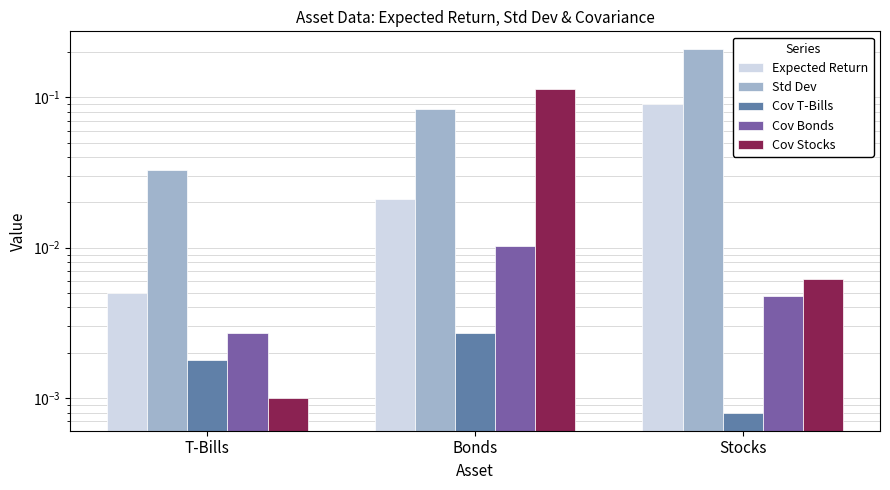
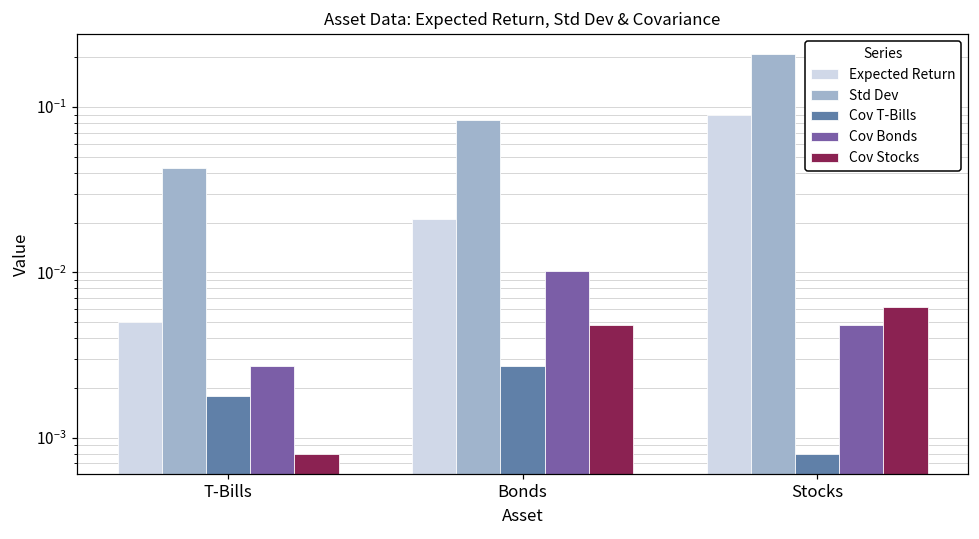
Std Dev, T-Bills: 0.033 -> 0.043
Cov Stocks, T-Bills: 0.0010 -> 0.0008
Cov Stocks, Bonds: 0.11 -> 0.0048
